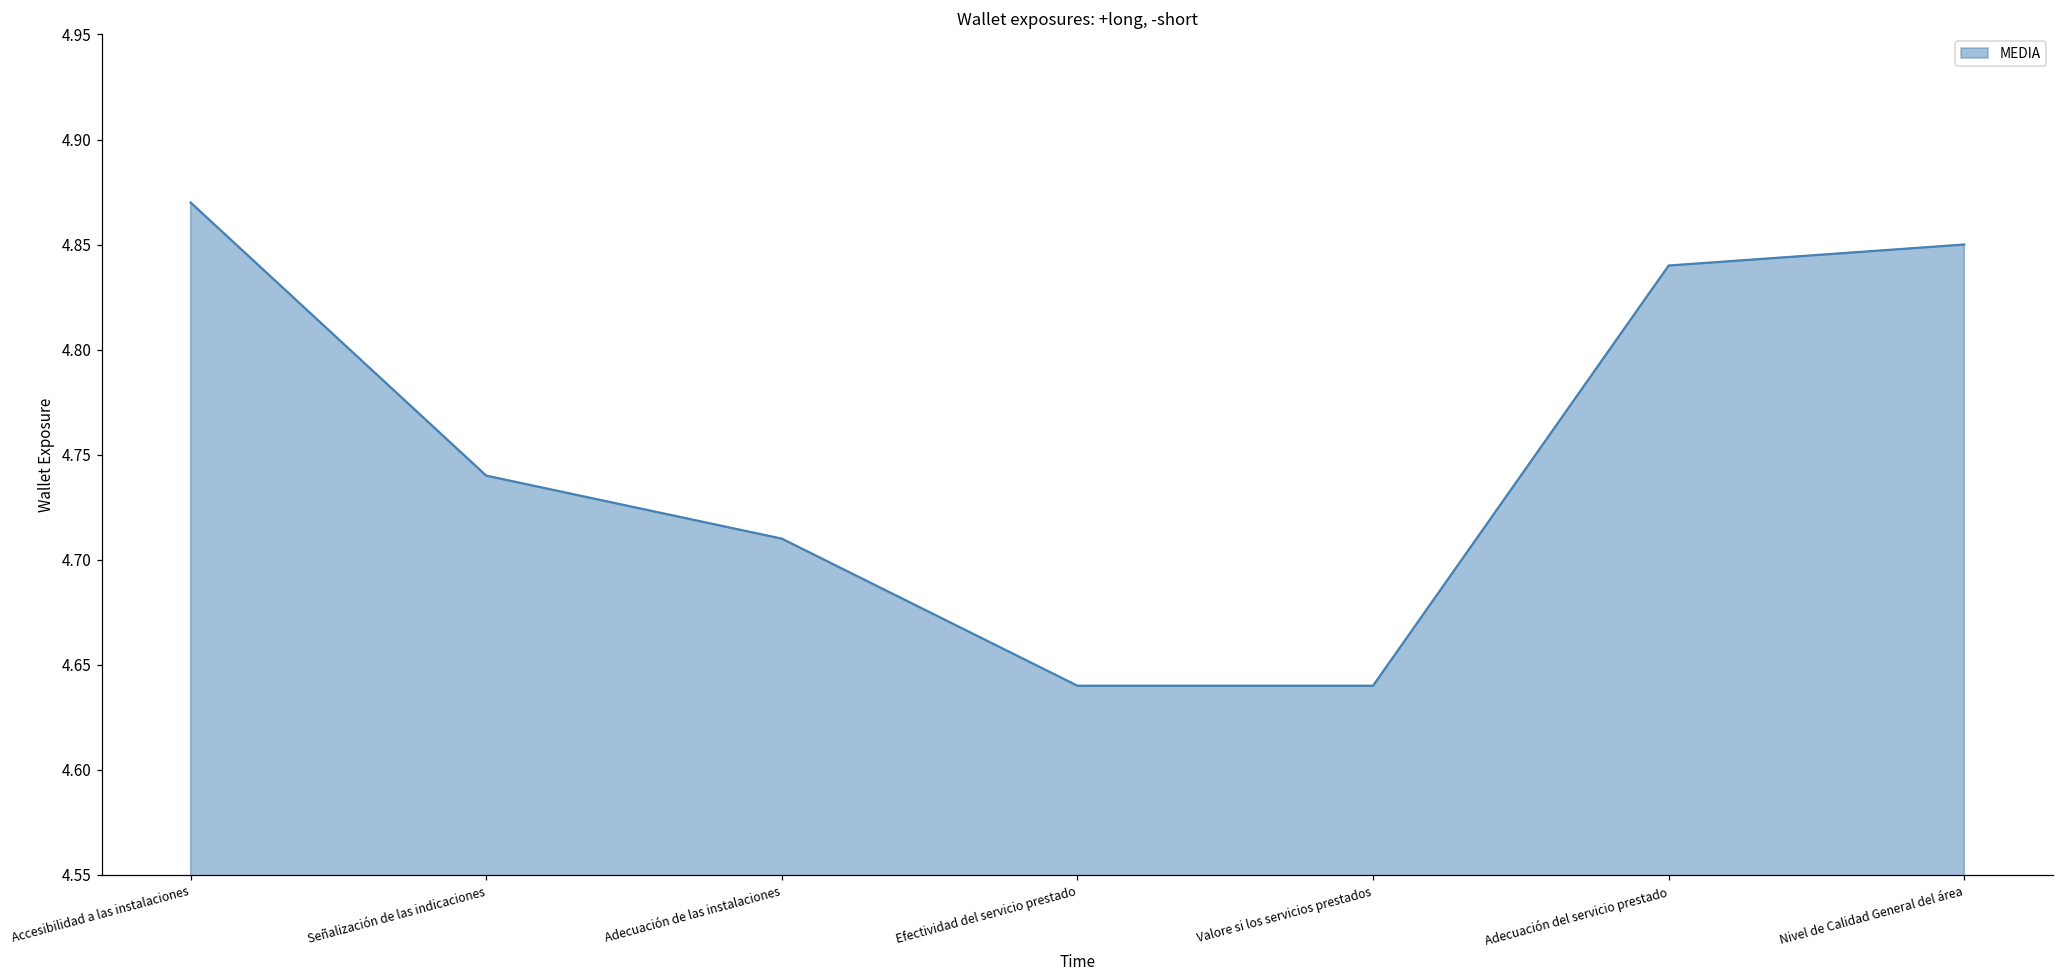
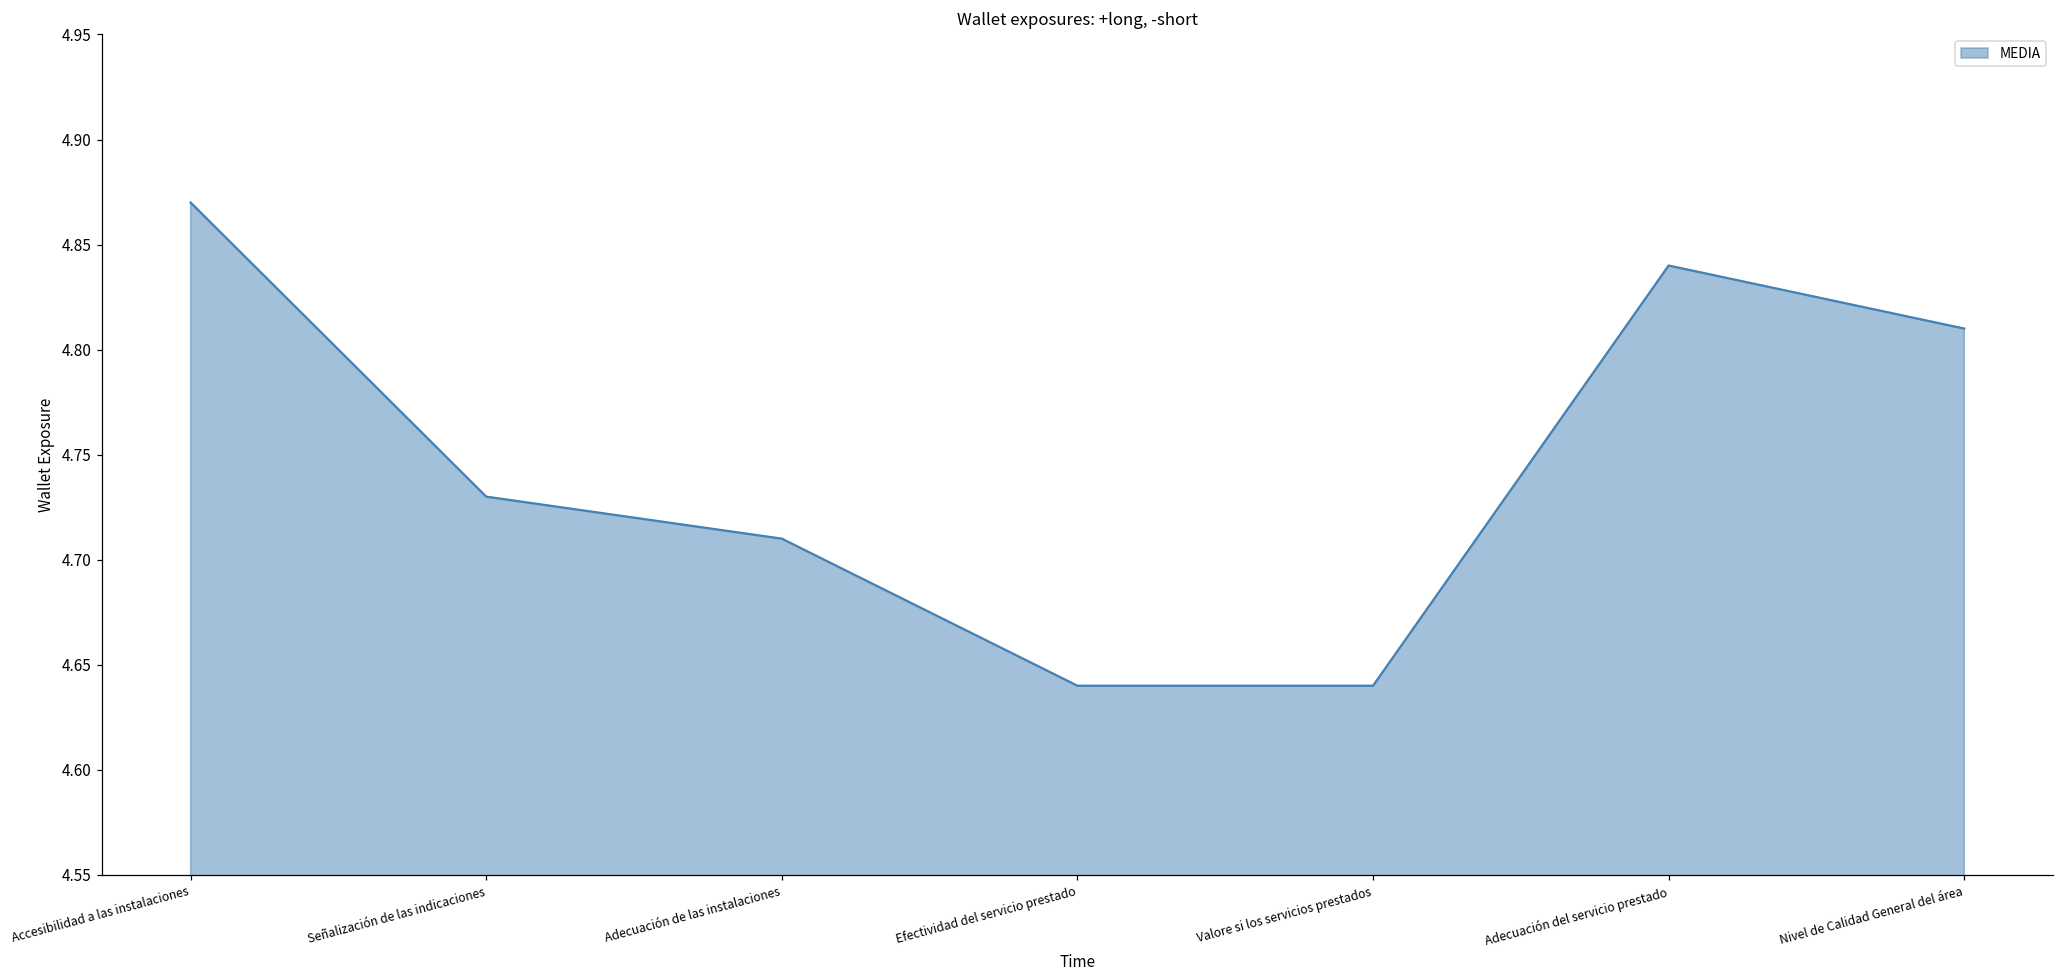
Señalización de las indicaciones: 4.74 -> 4.73
Nivel de Calidad General del área: 4.85 -> 4.81
